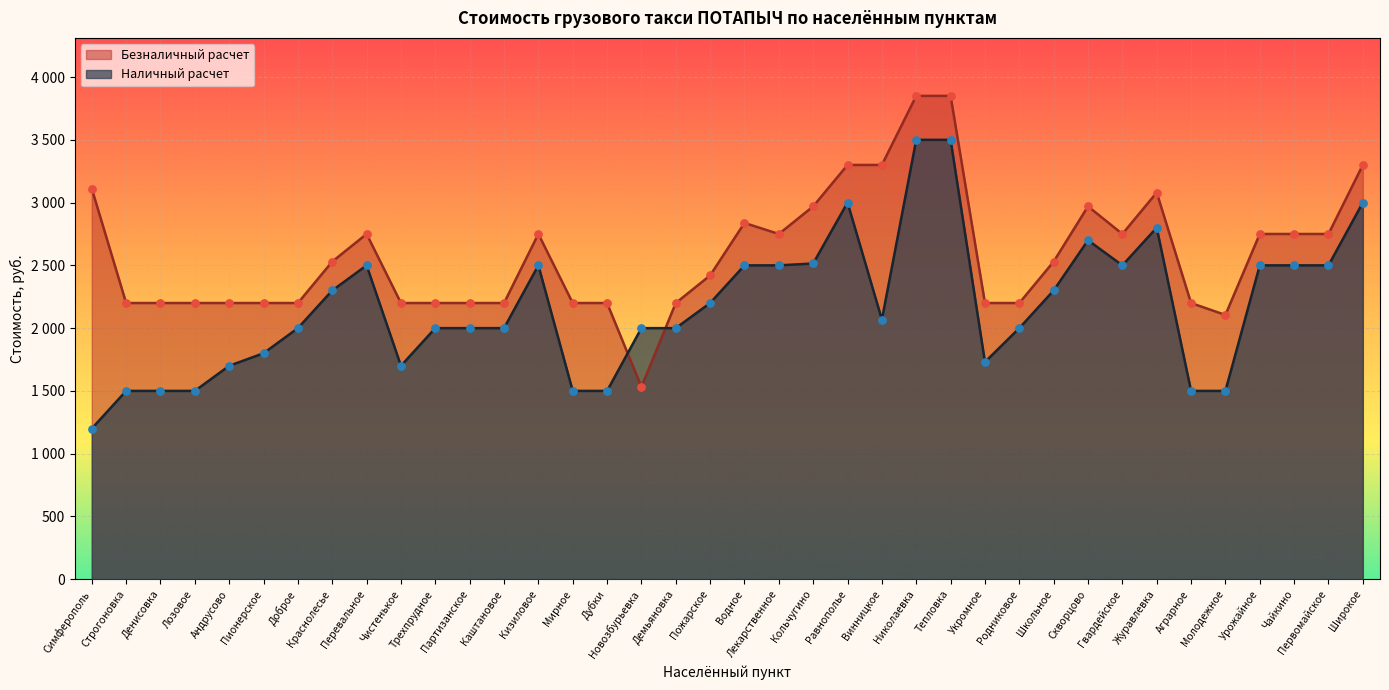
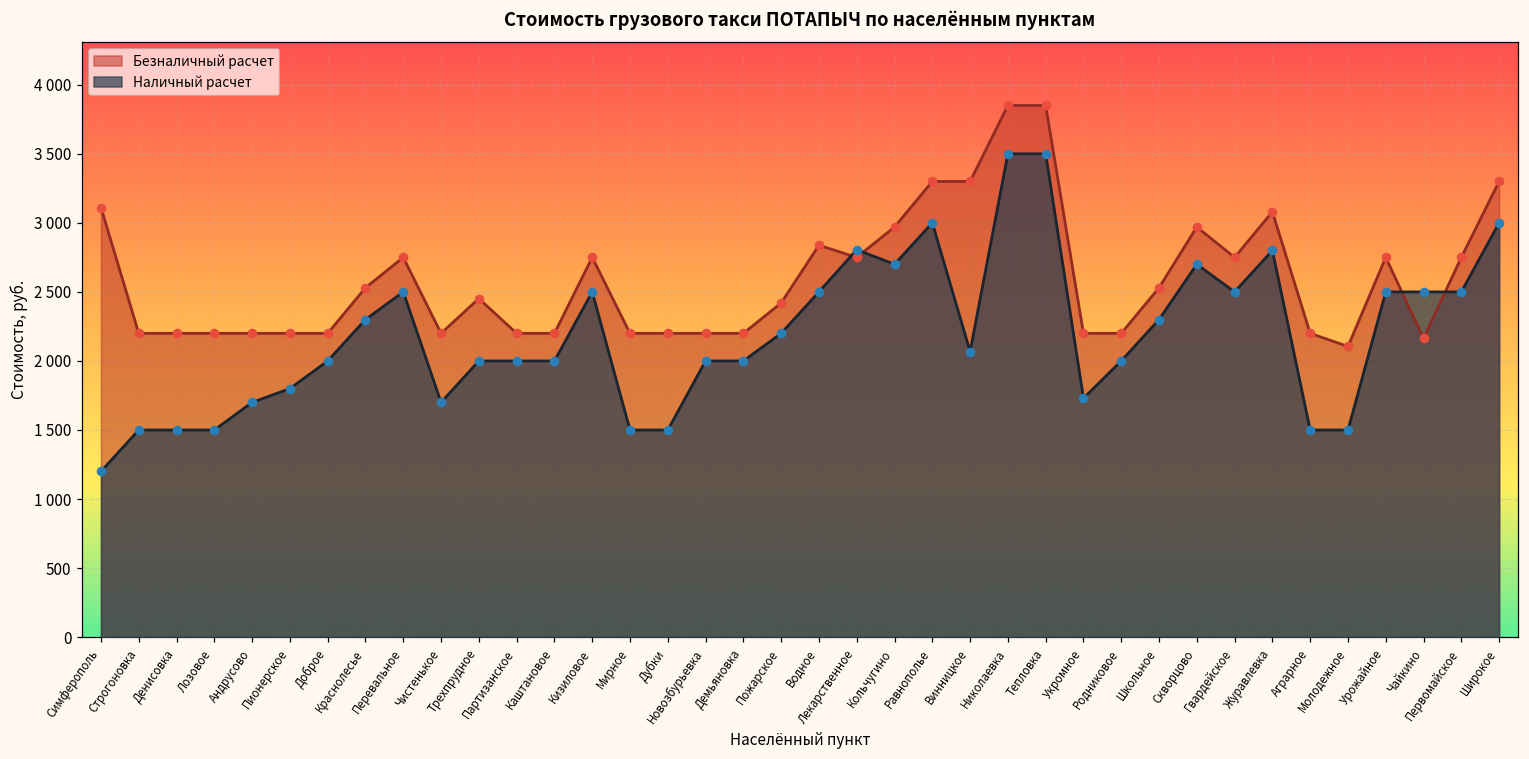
Безналичный расчет, Трехпрудное: 2200 -> 2450
Безналичный расчет, Новозбурьевка: 1530 -> 2200
Наличный расчет, Лекарственное: 2500 -> 2810
Наличный расчет, Кольчугино: 2520 -> 2700
Безналичный расчет, Чайкино: 2750 -> 2160
